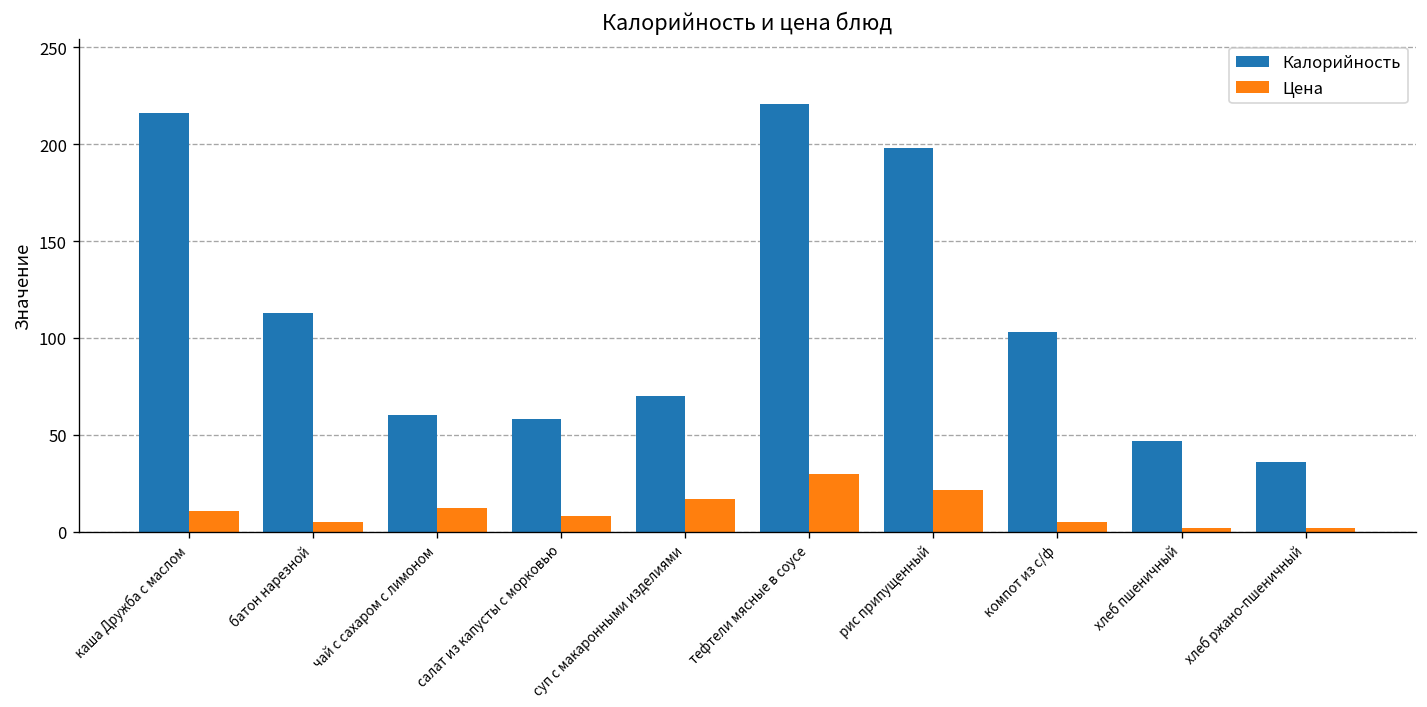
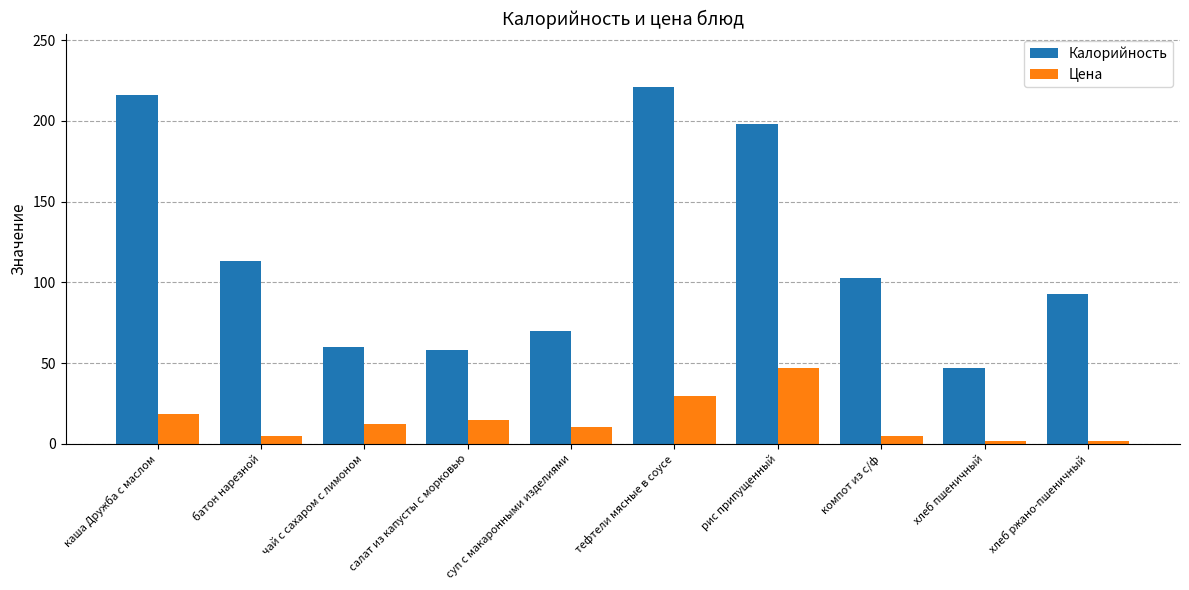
Цена, каша Дружба с маслом: 10 -> 19
Цена, салат из капусты с морковью: 8 -> 15
Цена, суп с макаронными изделиями: 17 -> 10
Цена, рис припущенный: 22 -> 47
Калорийность, хлеб ржано-пшеничный: 36 -> 93
